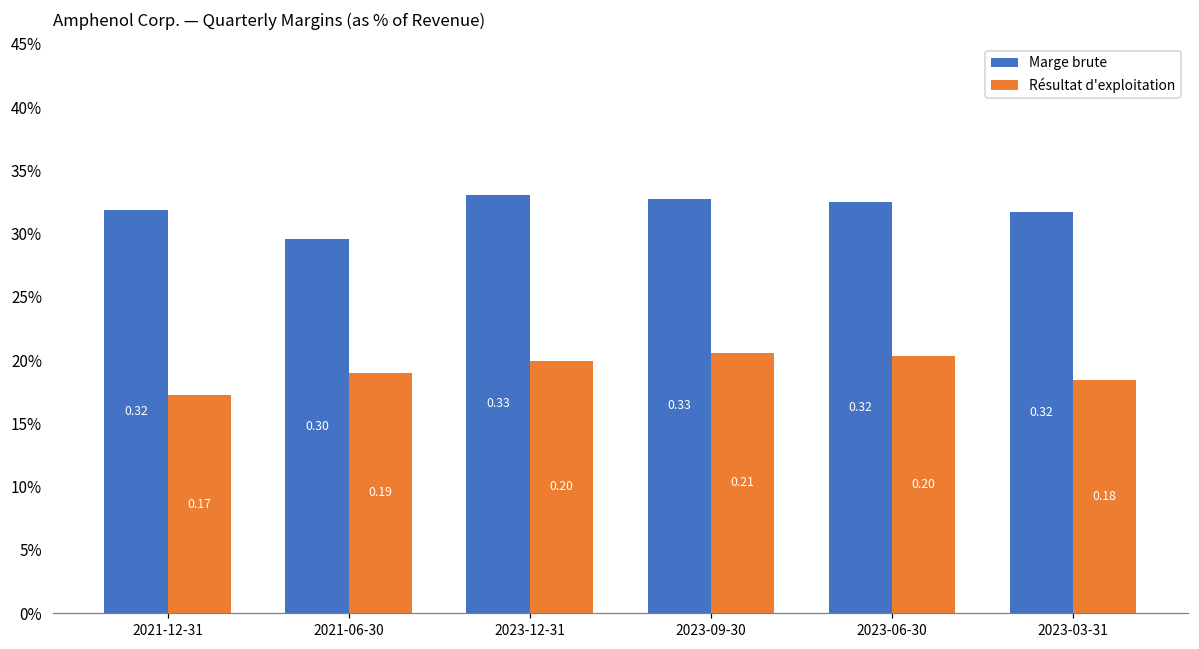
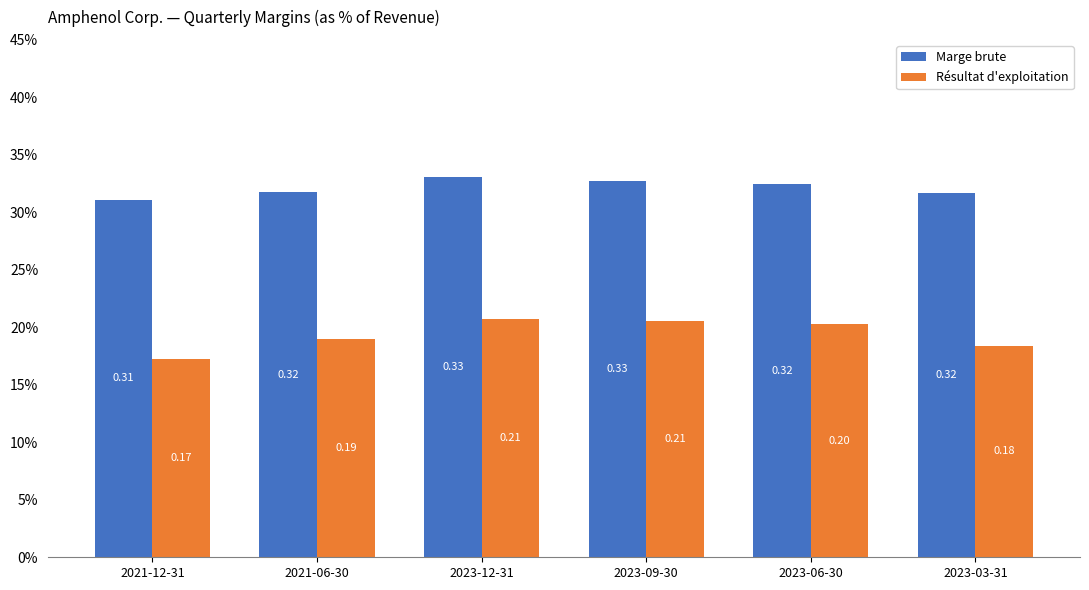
Marge brute, 2021-12-31: 0.32 -> 0.31
Marge brute, 2021-06-30: 0.30 -> 0.32
Résultat d'exploitation, 2023-12-31: 0.20 -> 0.21
